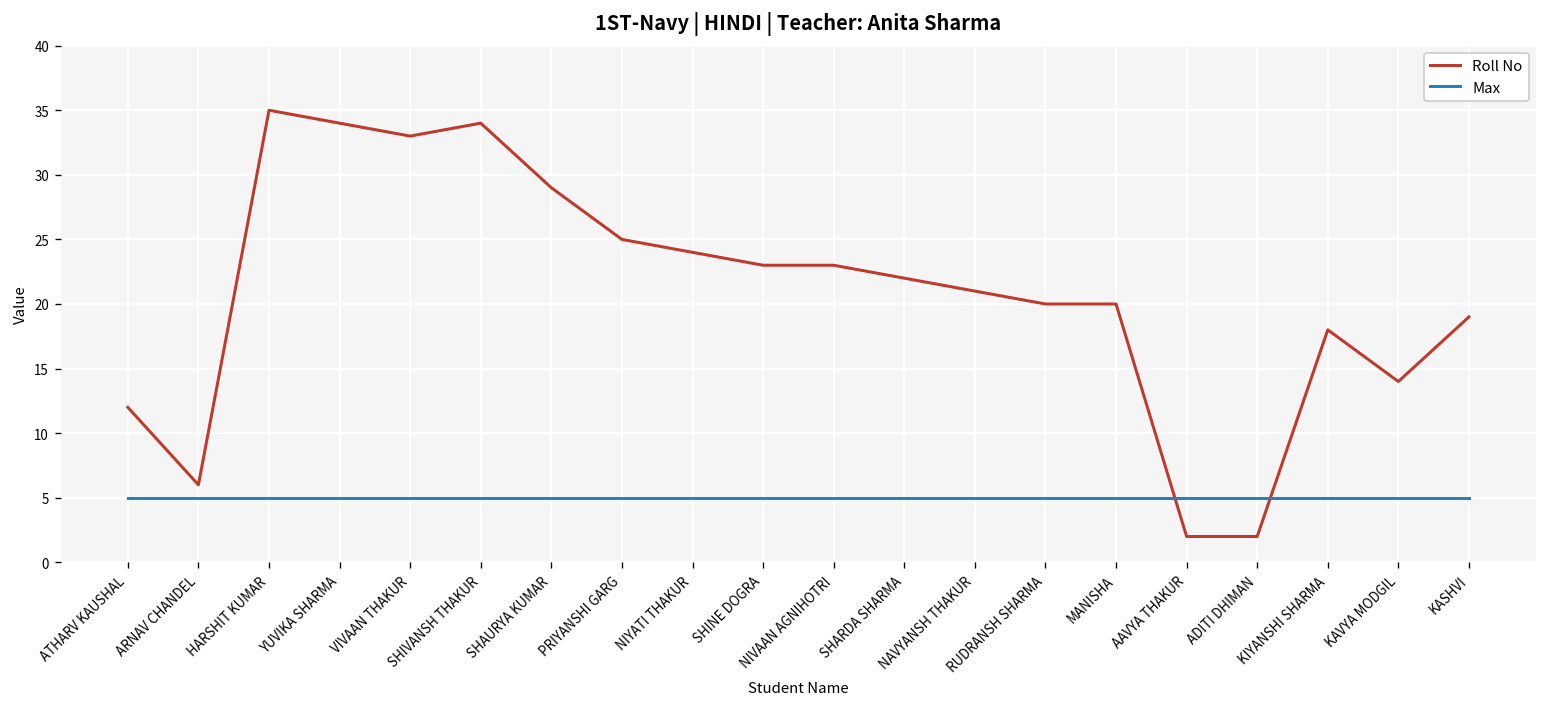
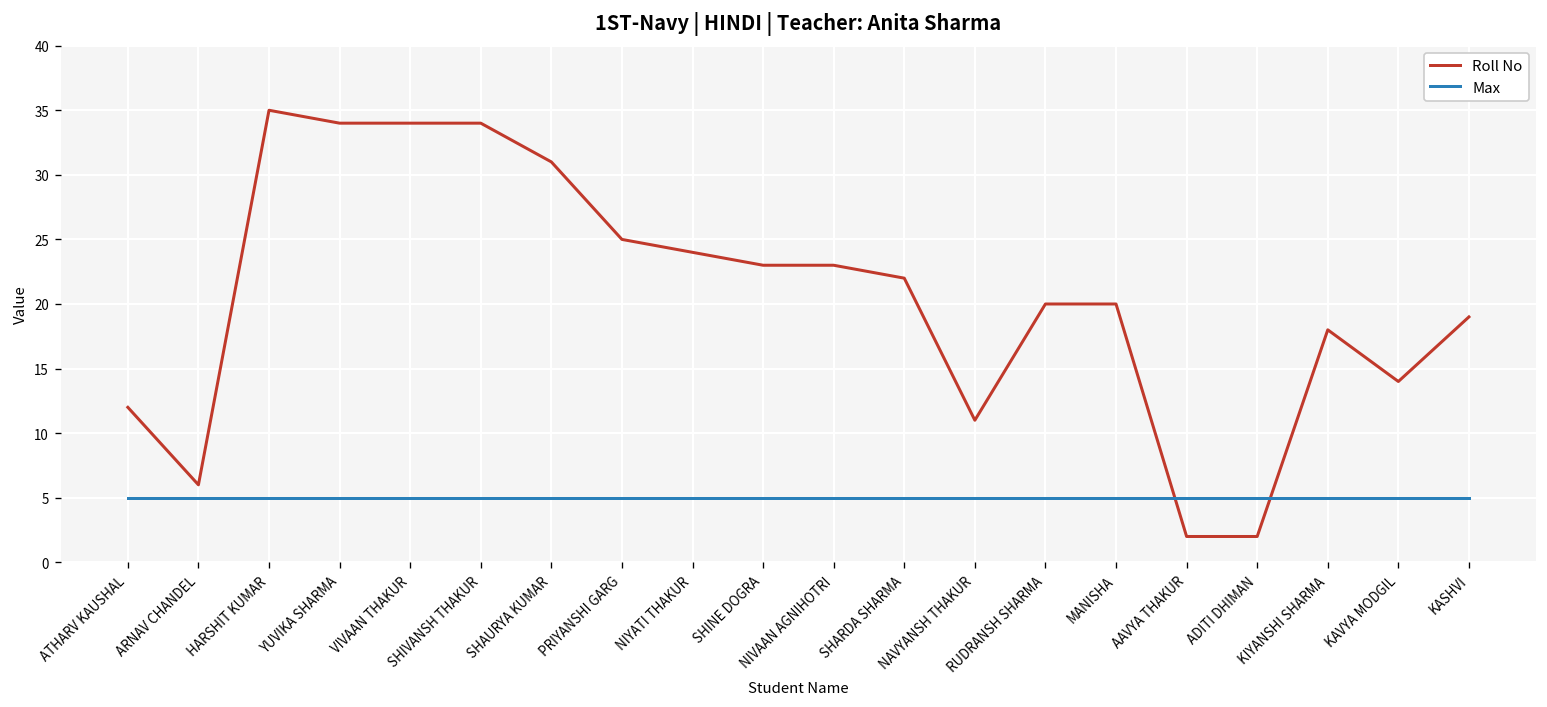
Roll No, VIVAAN THAKUR: 33 -> 34
Roll No, SHAURYA KUMAR: 29 -> 31
Roll No, NAVYANSH THAKUR: 21 -> 11
